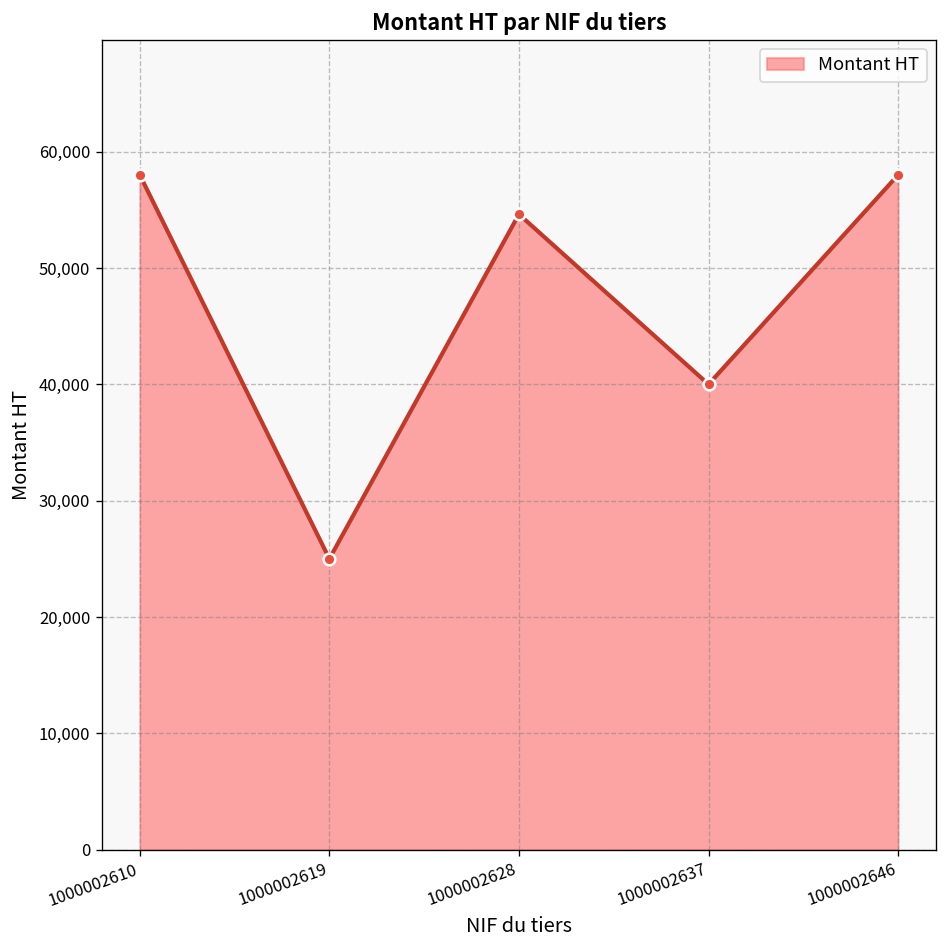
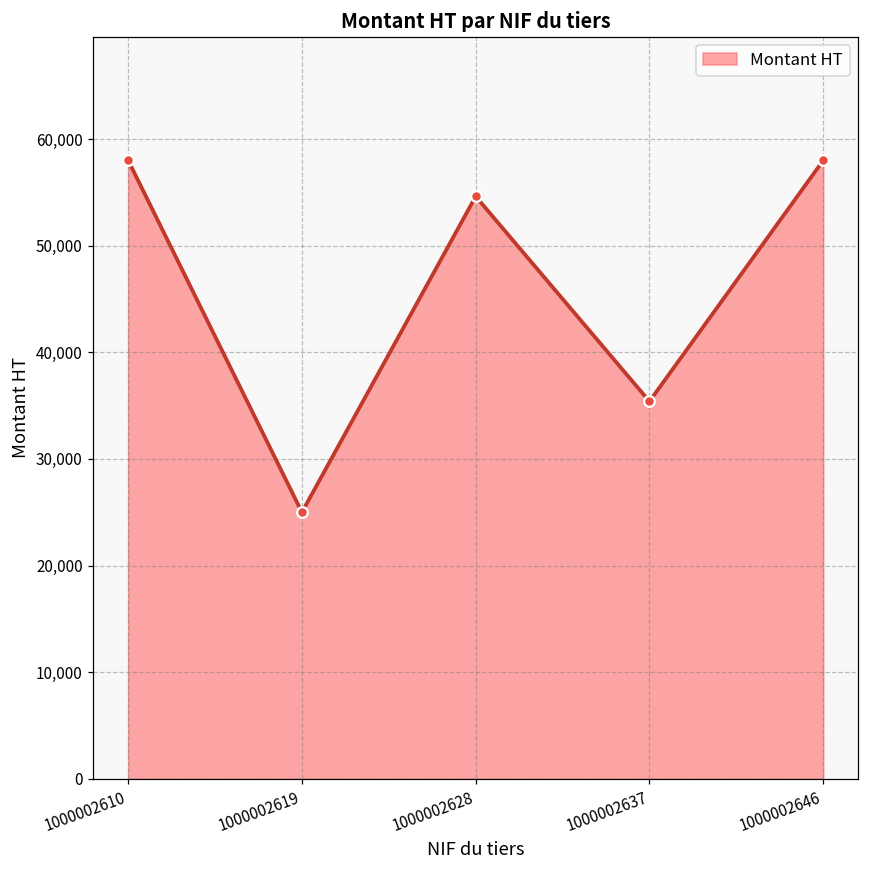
1000002637: 40,000 -> 35,000
